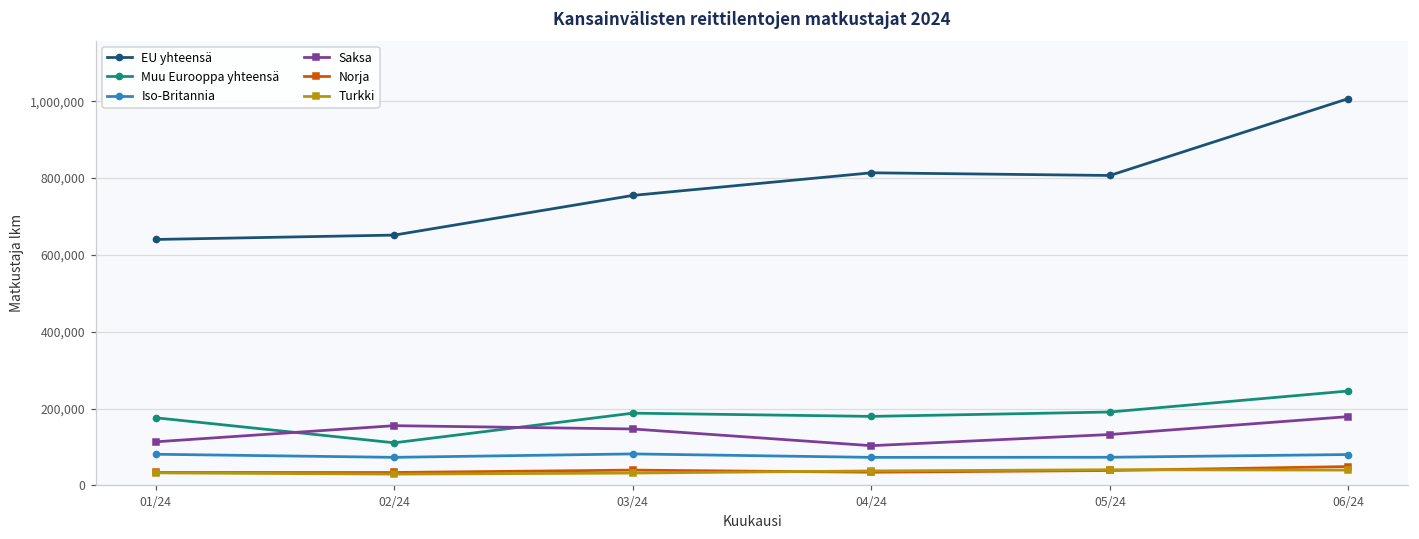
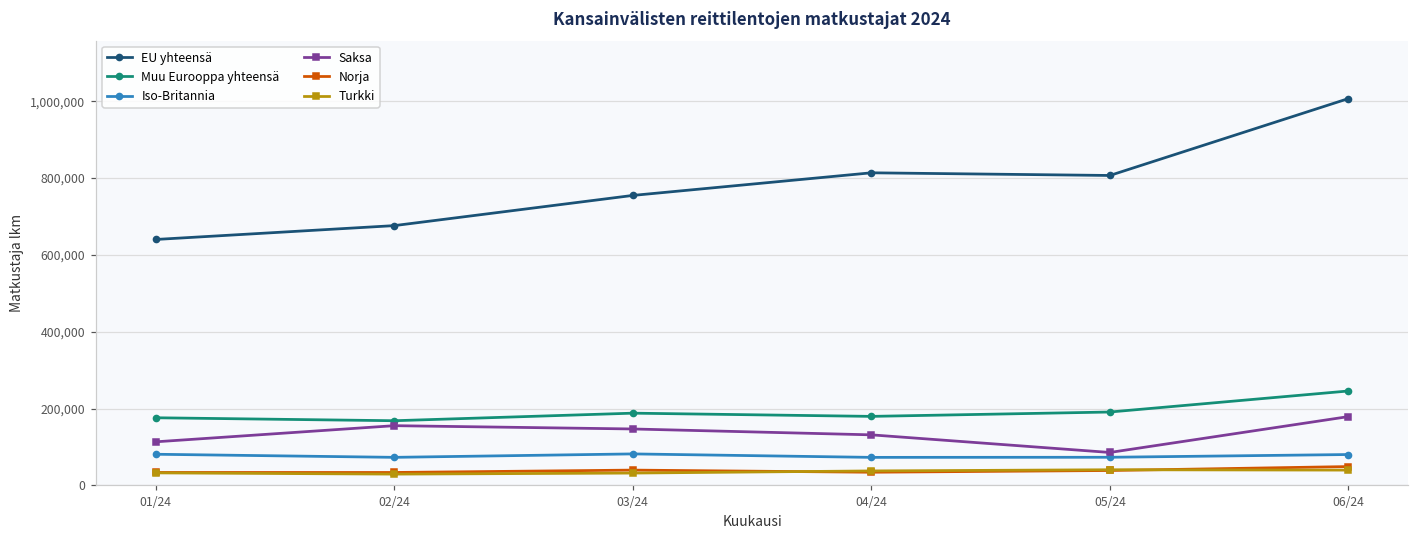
EU yhteensä, 02/24: 650,000 -> 680,000
Muu Eurooppa yhteensä, 02/24: 110,000 -> 170,000
Saksa, 04/24: 100,000 -> 130,000
Saksa, 05/24: 130,000 -> 90,000
